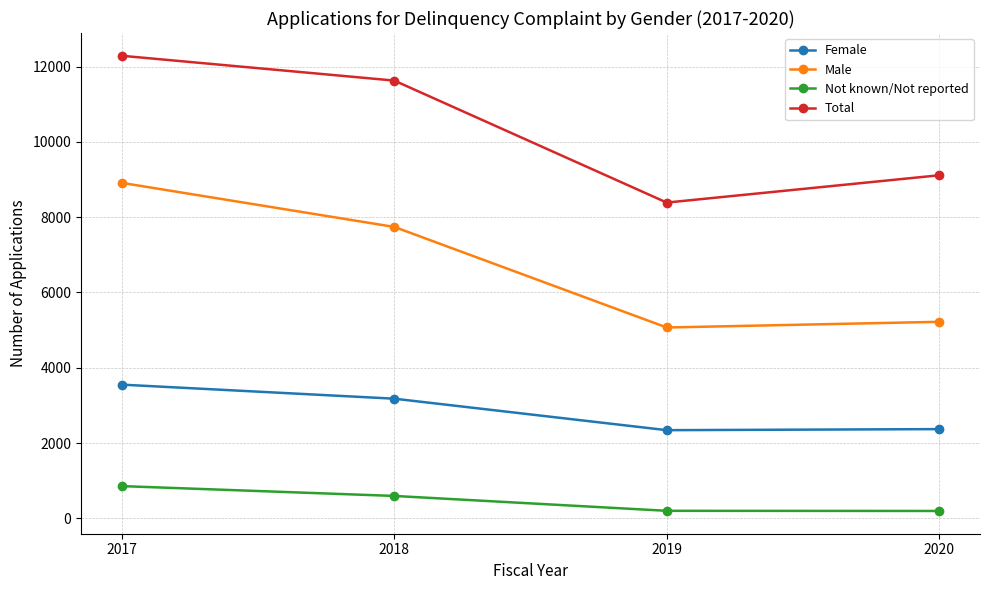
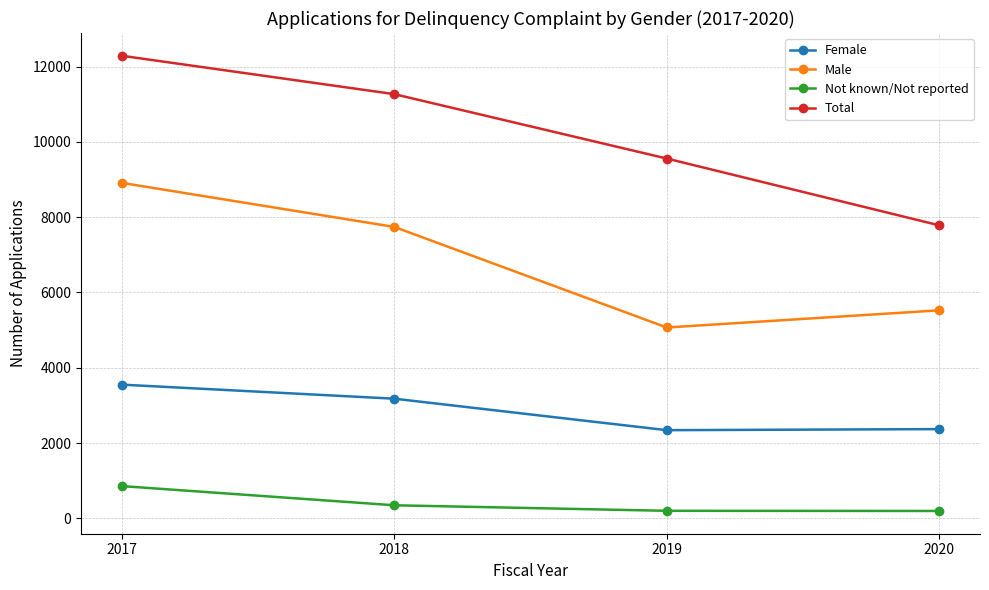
Not known/Not reported, 2018: 600 -> 300
Total, 2018: 11600 -> 11300
Total, 2019: 8400 -> 9600
Male, 2020: 5200 -> 5500
Total, 2020: 9100 -> 7800
